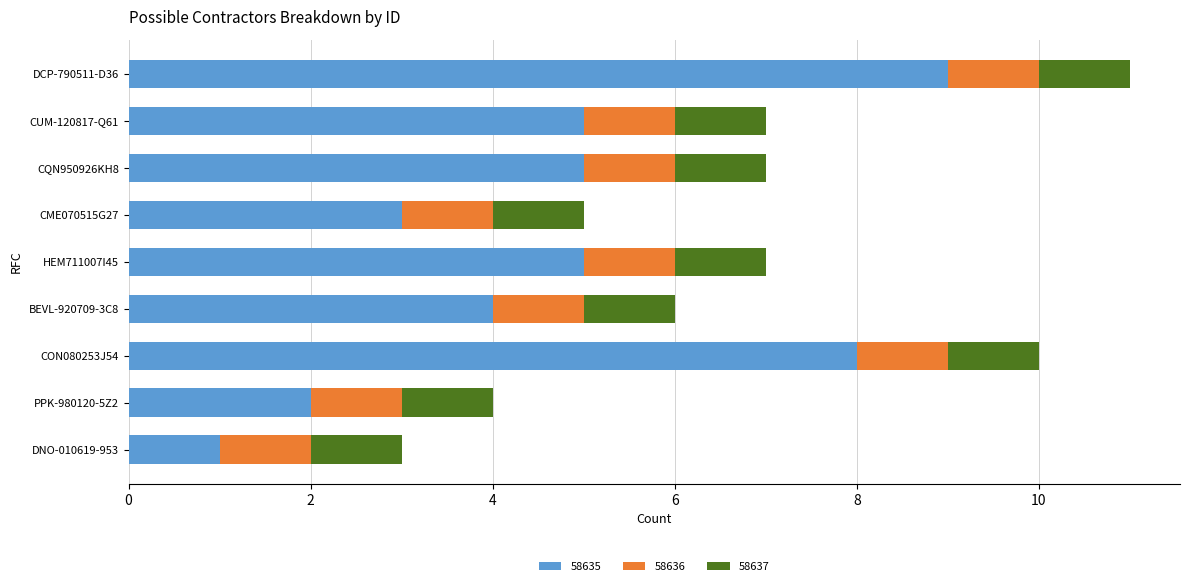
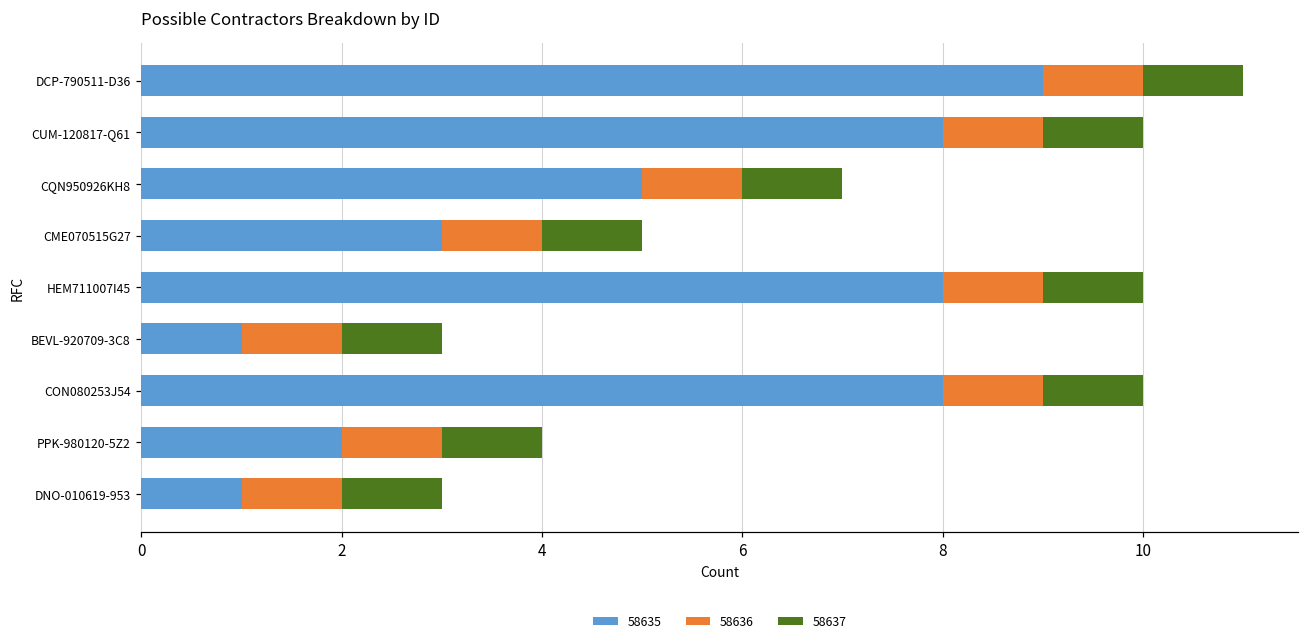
58635, CUM-120817-Q61: 5 -> 8
58635, HEM711007I45: 5 -> 8
58635, BEVL-920709-3C8: 4 -> 1
